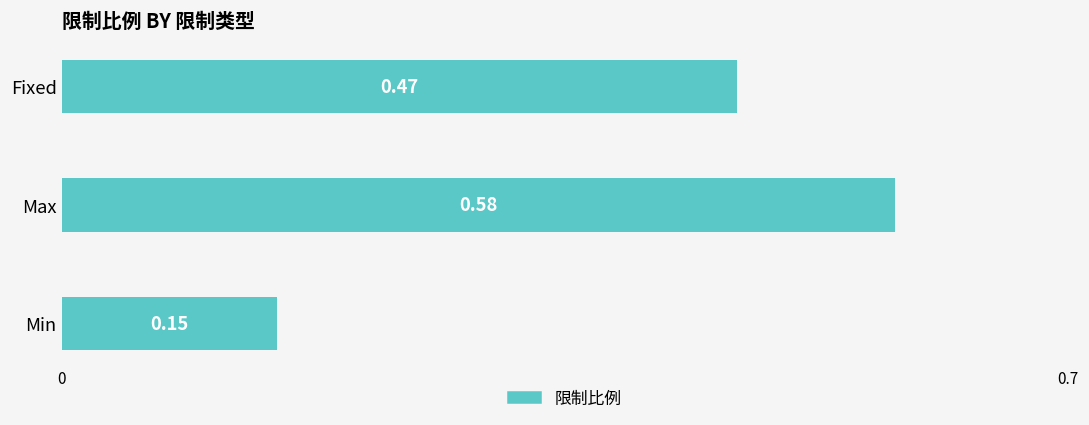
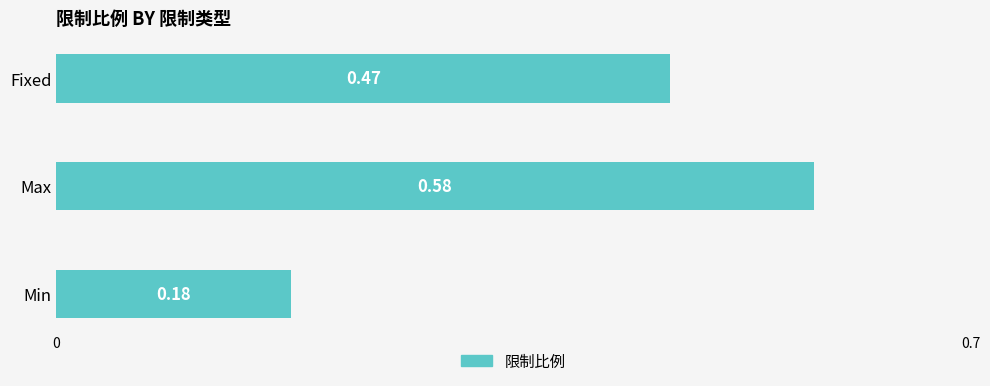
Min: 0.15 -> 0.18
